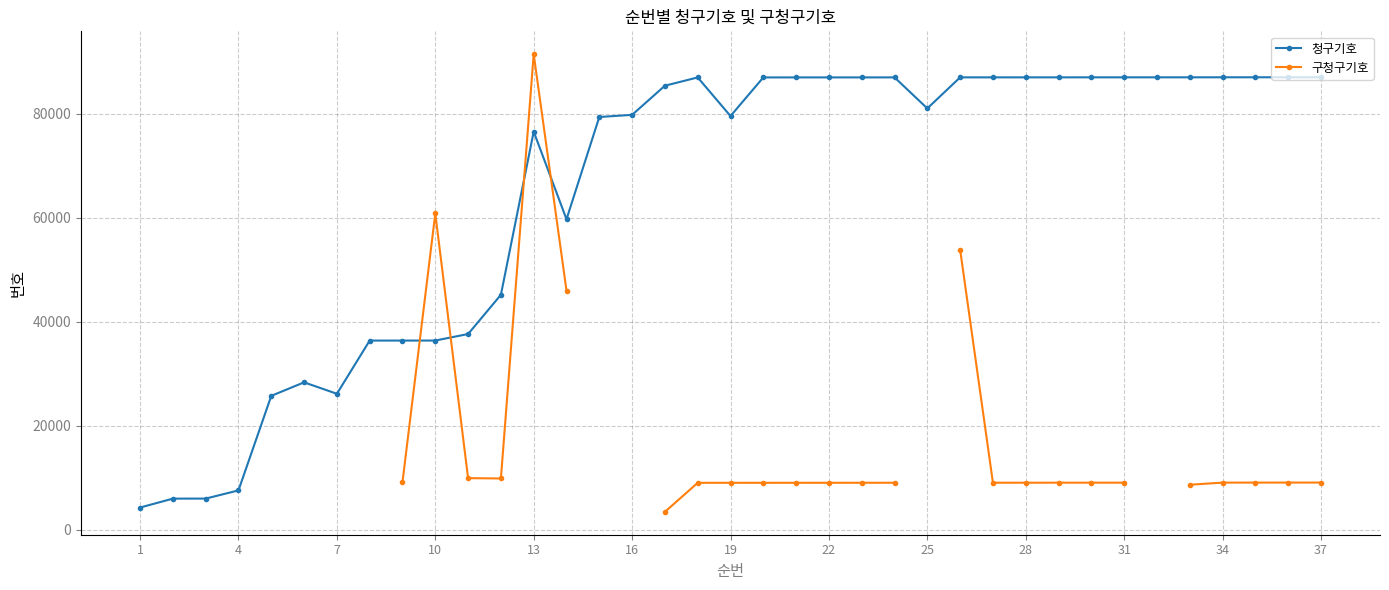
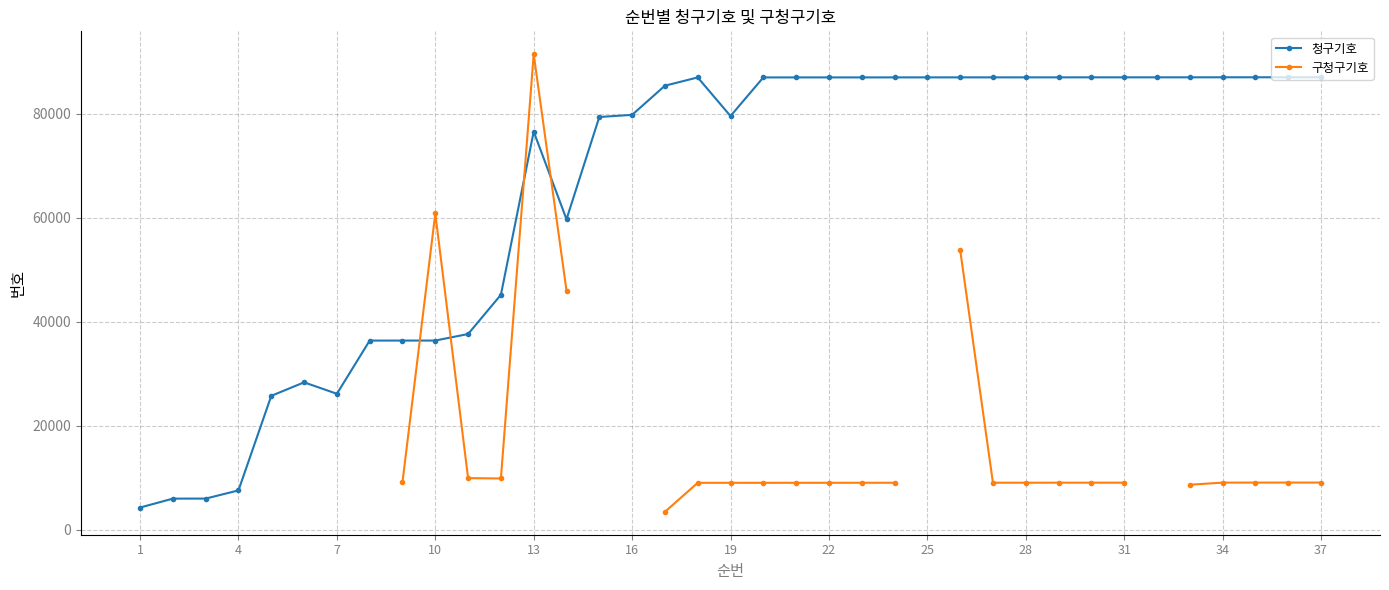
청구기호, 25: 81000 -> 87000
